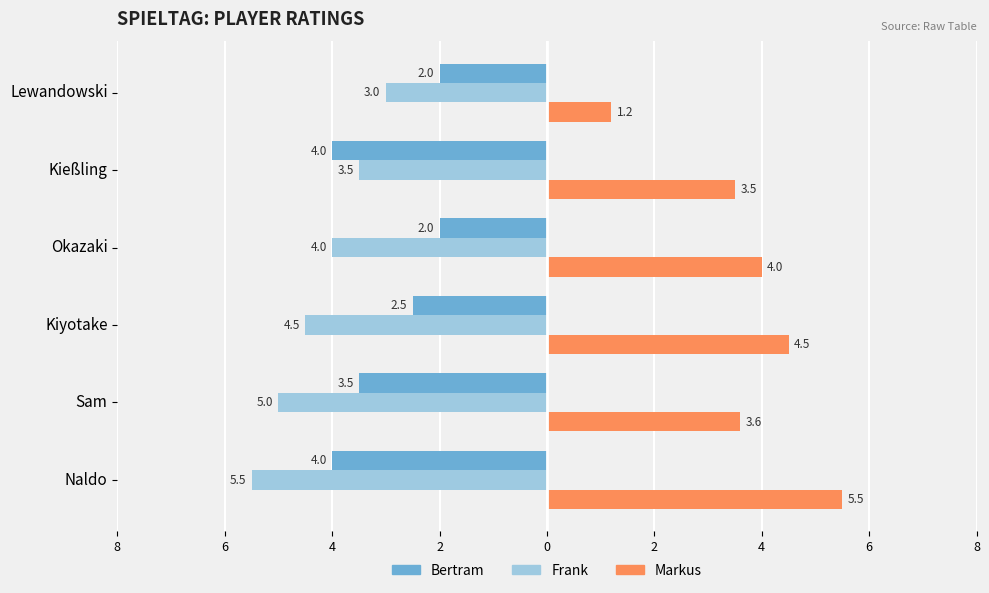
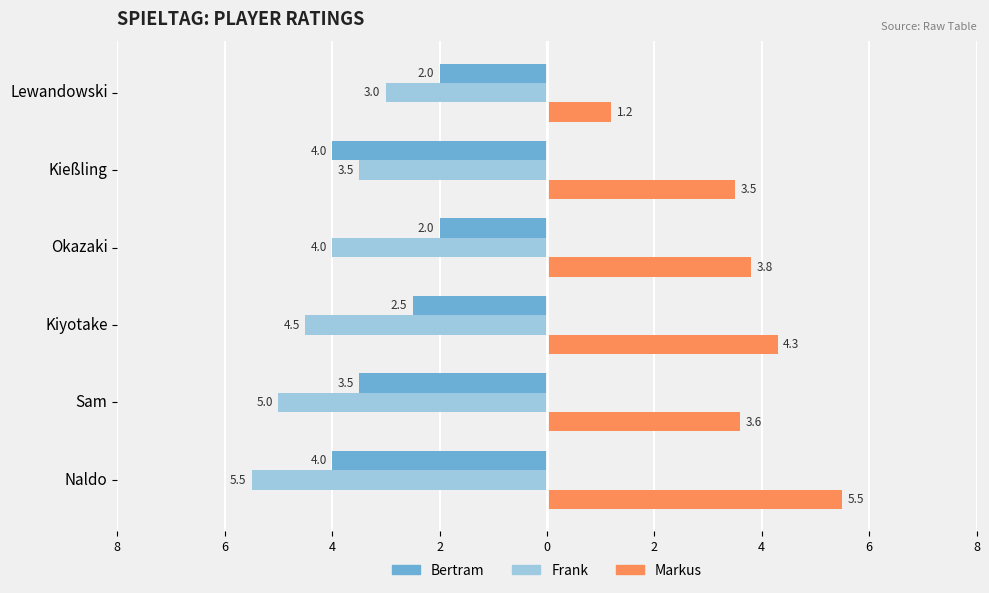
Markus, Okazaki: 4.0 -> 3.8
Markus, Kiyotake: 4.5 -> 4.3
